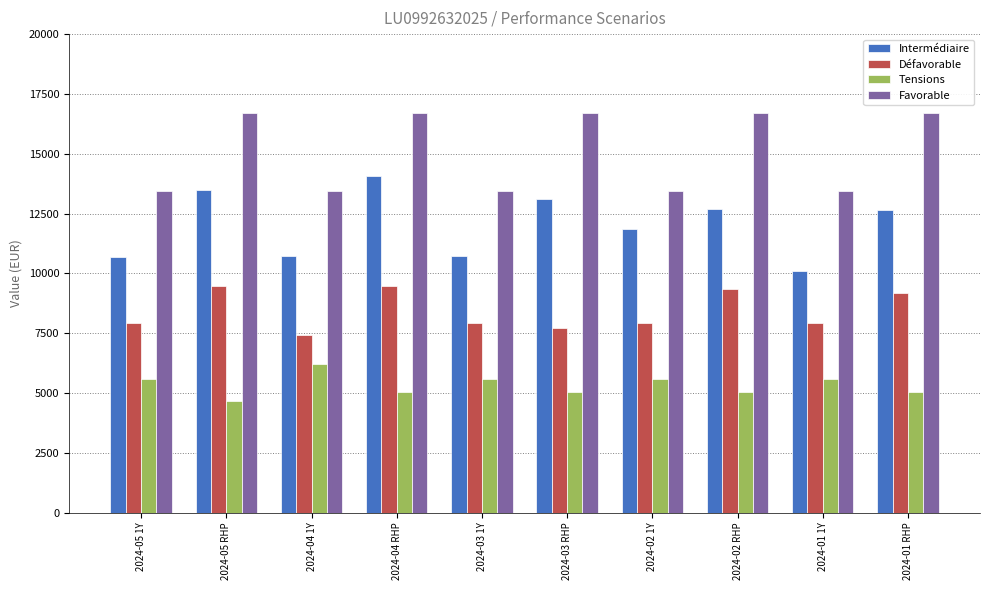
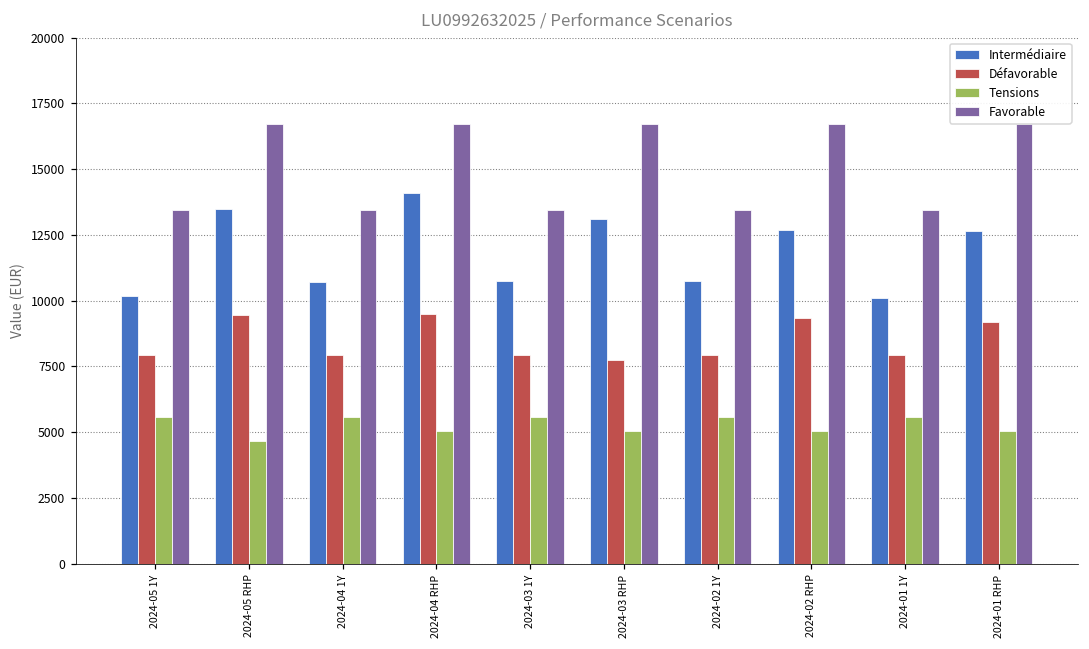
Intermédiaire, 2024-05 1Y: 10700 -> 10200
Défavorable, 2024-04 1Y: 7400 -> 7900
Tensions, 2024-04 1Y: 6200 -> 5600
Intermédiaire, 2024-02 1Y: 11800 -> 10700
